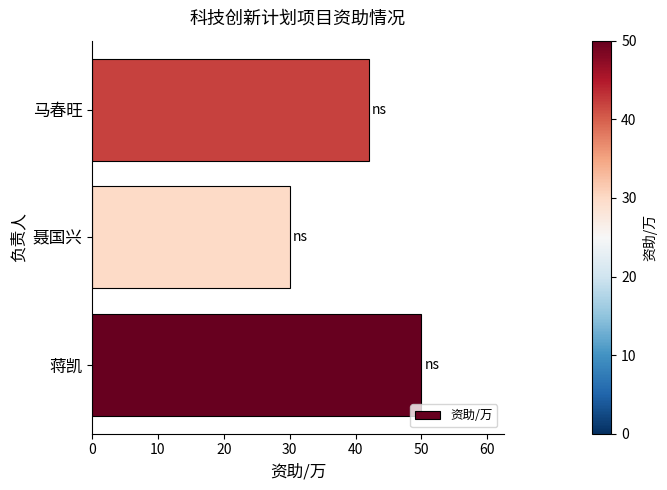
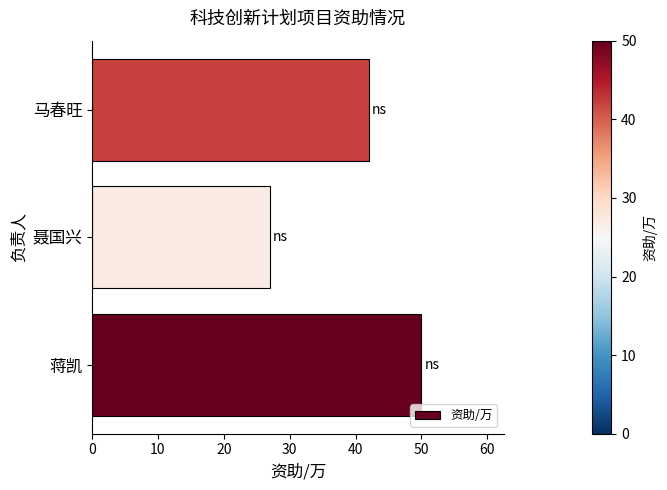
聂国兴: 30 -> 27
